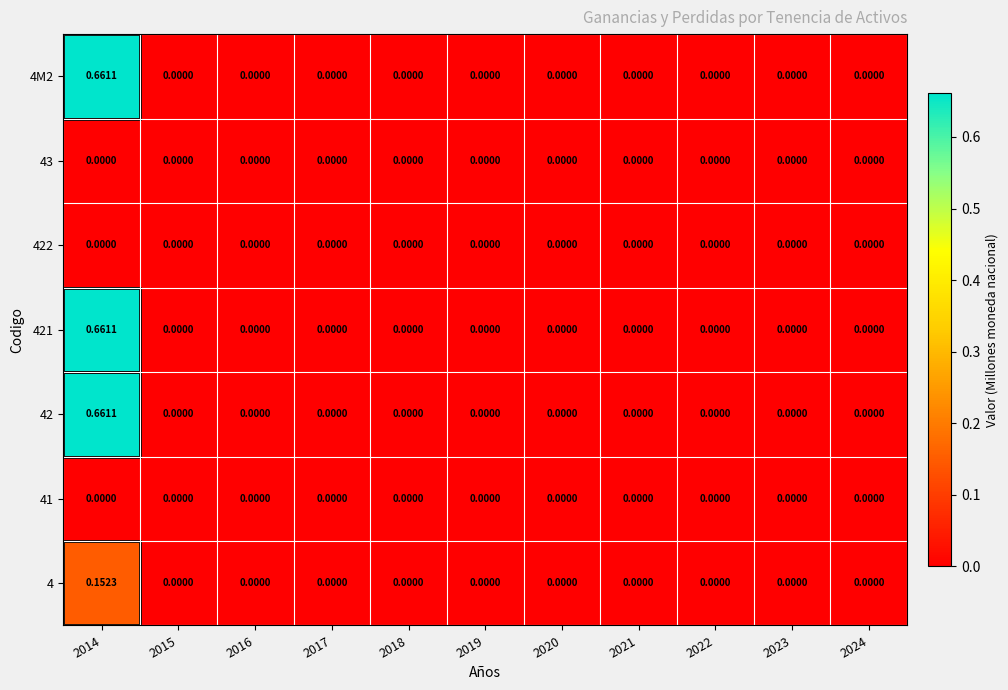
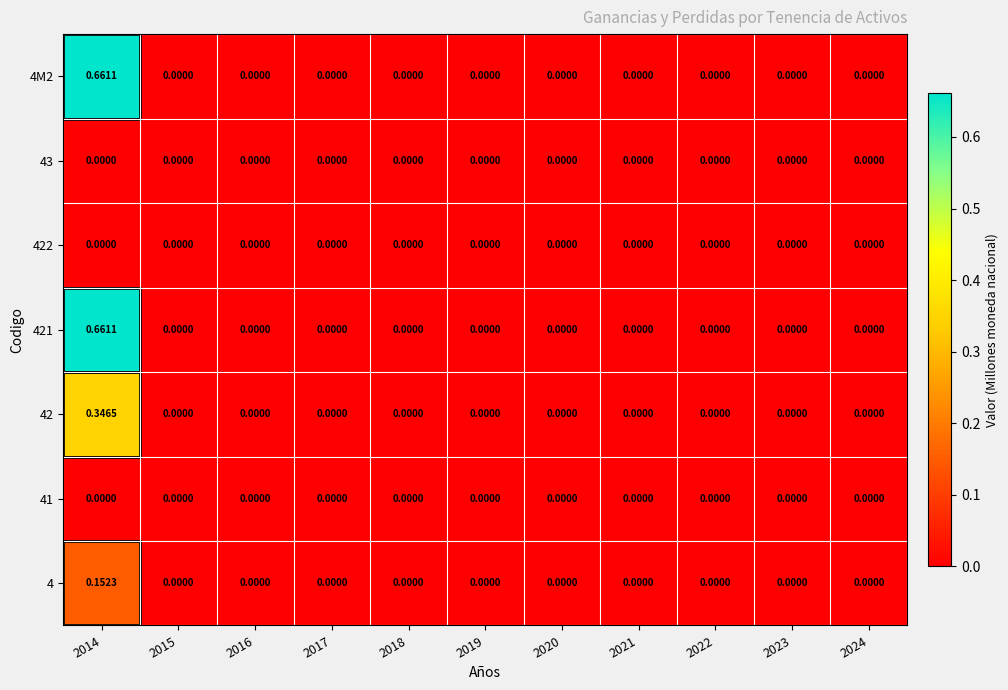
42, 2014: 0.6611 -> 0.3465
